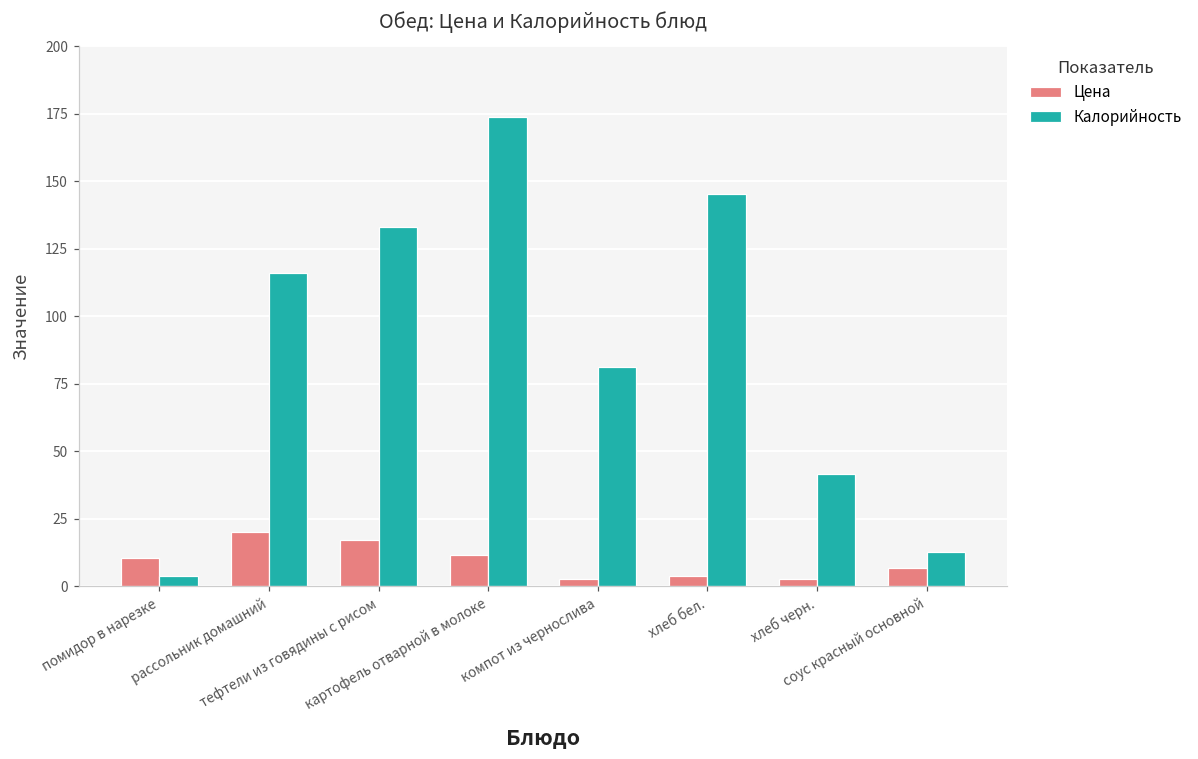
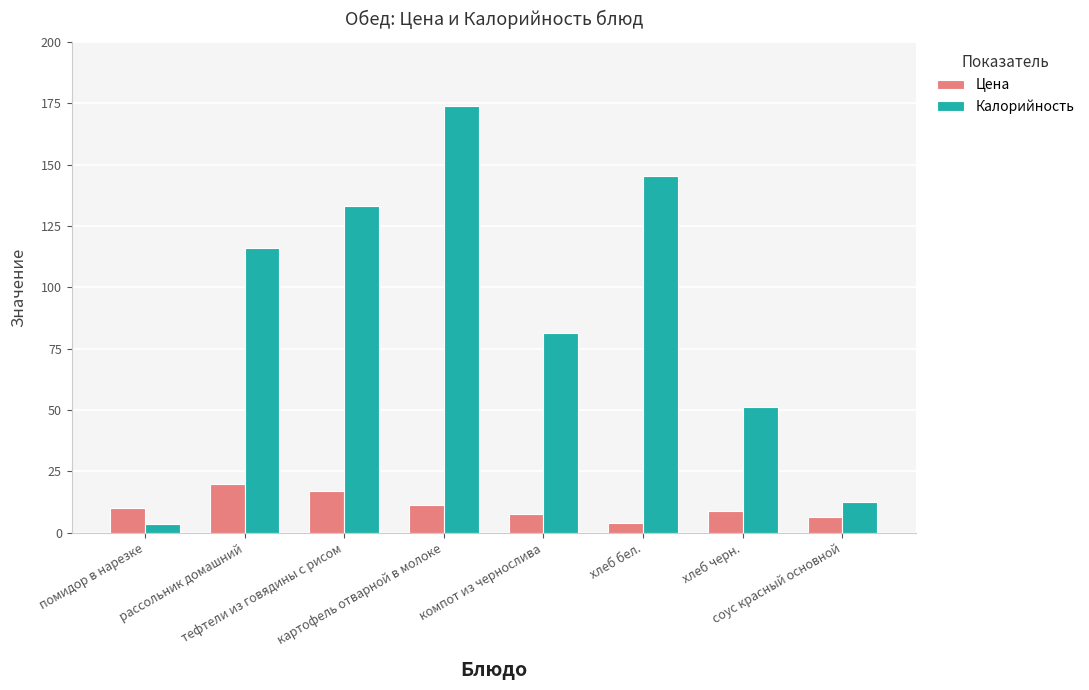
Цена, компот из чернослива: 3 -> 8
Цена, хлеб черн.: 3 -> 9
Калорийность, хлеб черн.: 41 -> 51
